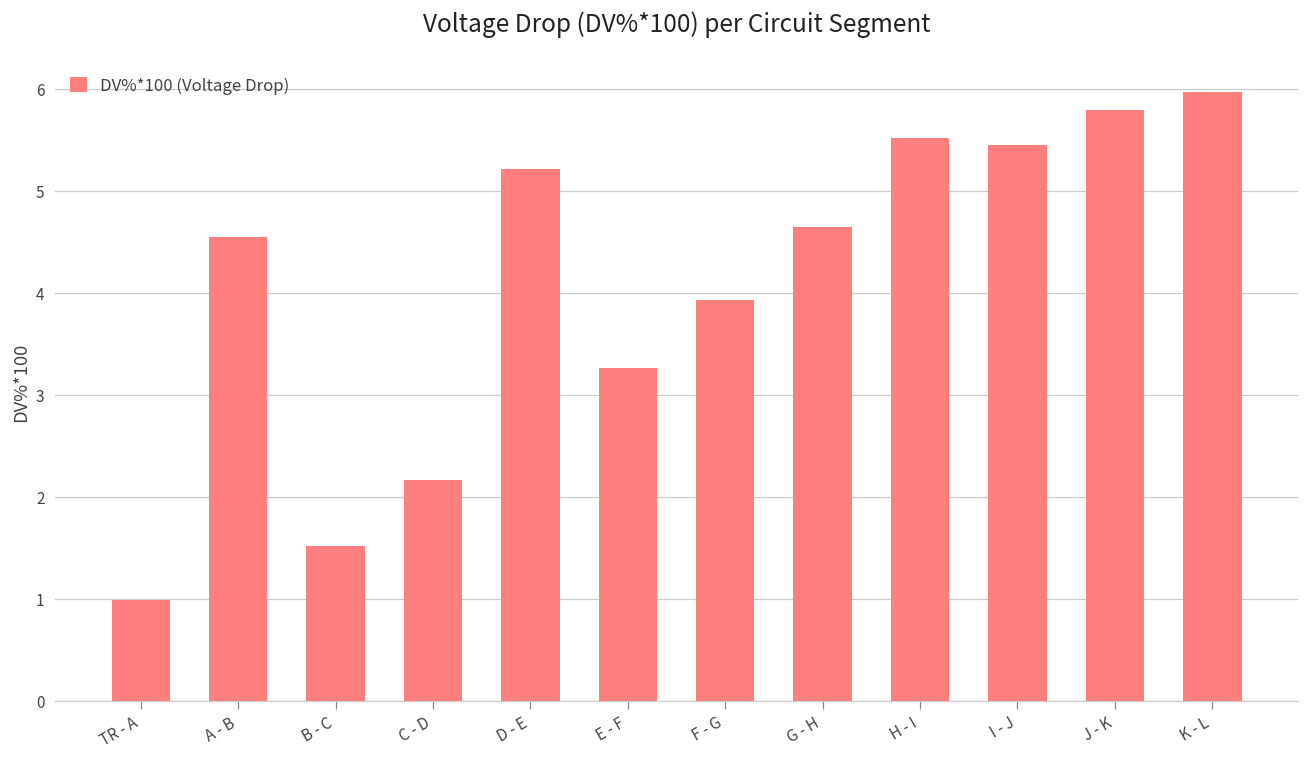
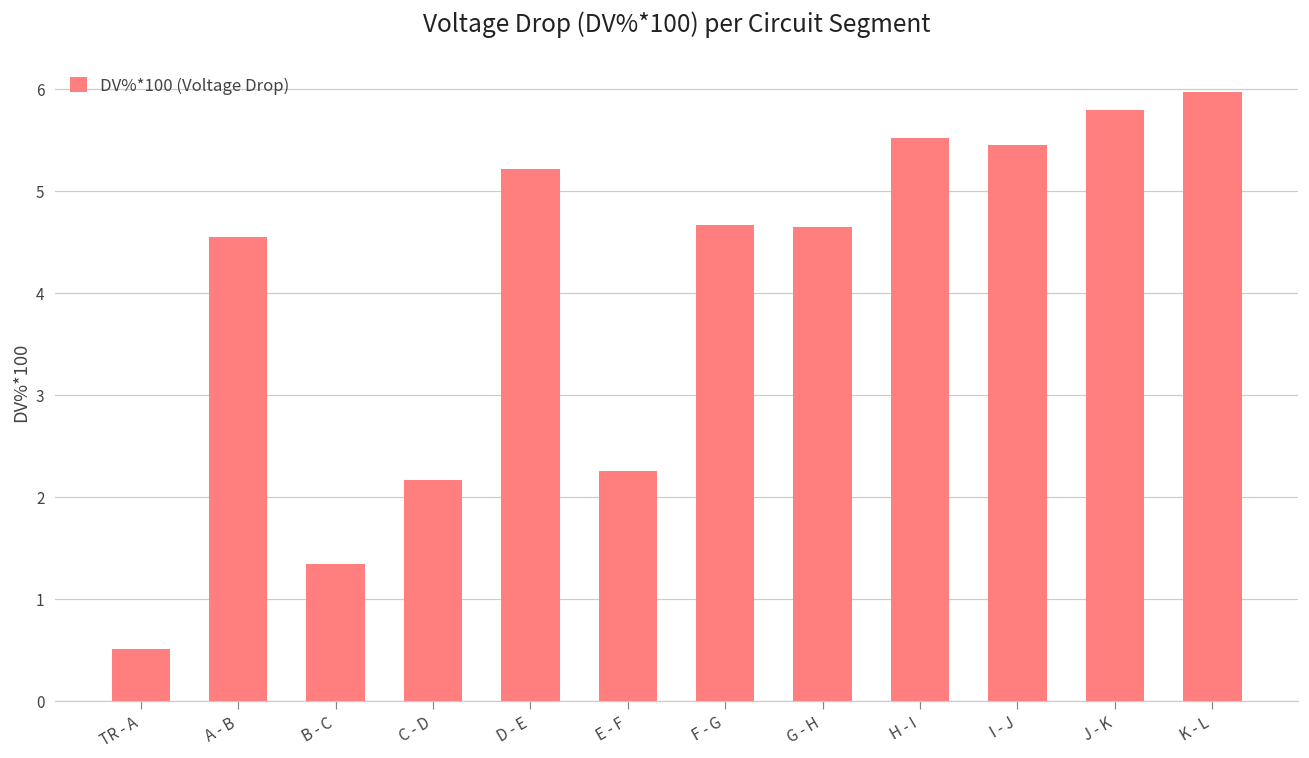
TR - A: 1.0 -> 0.5
B - C: 1.5 -> 1.3
E - F: 3.3 -> 2.3
F - G: 3.9 -> 4.7
